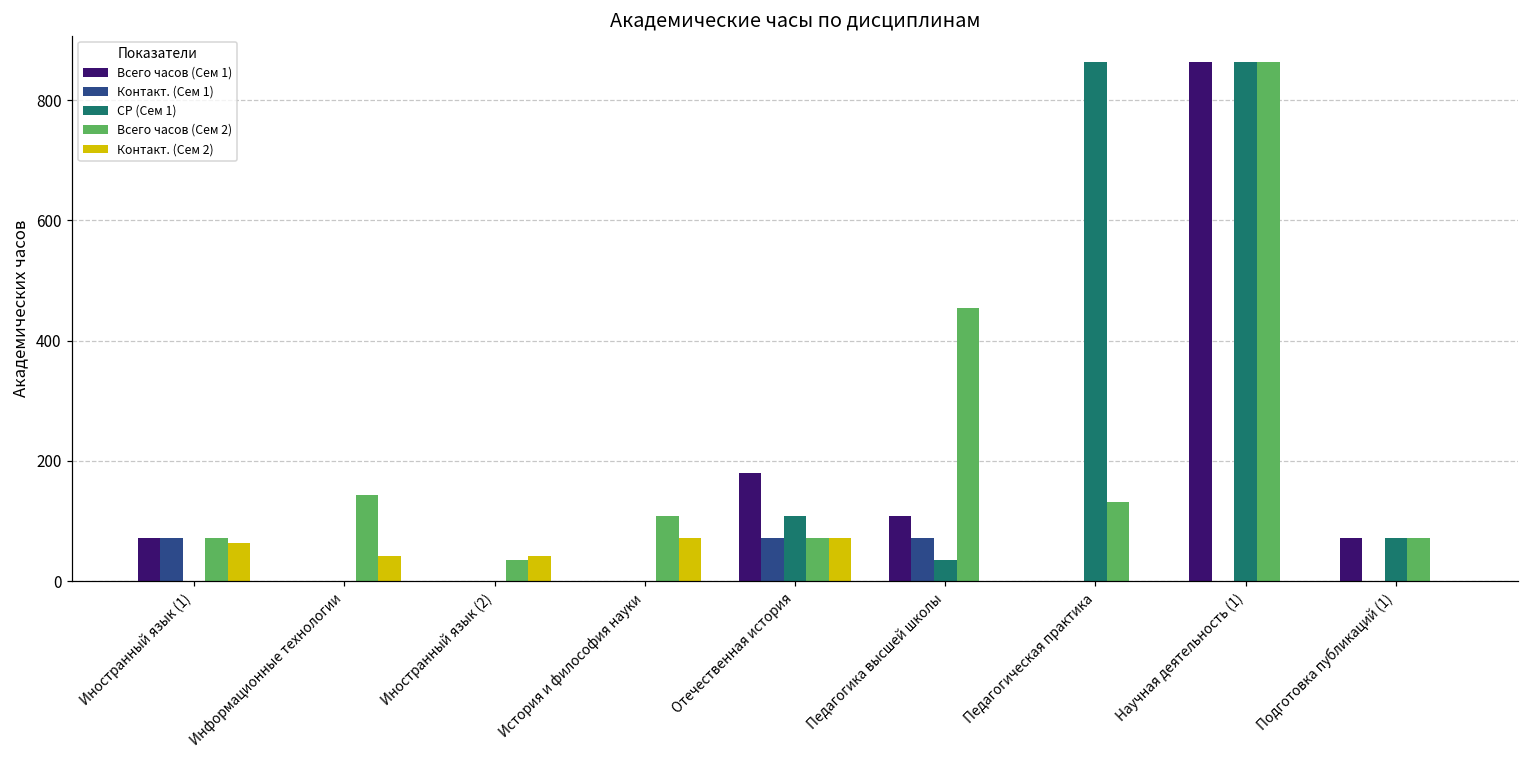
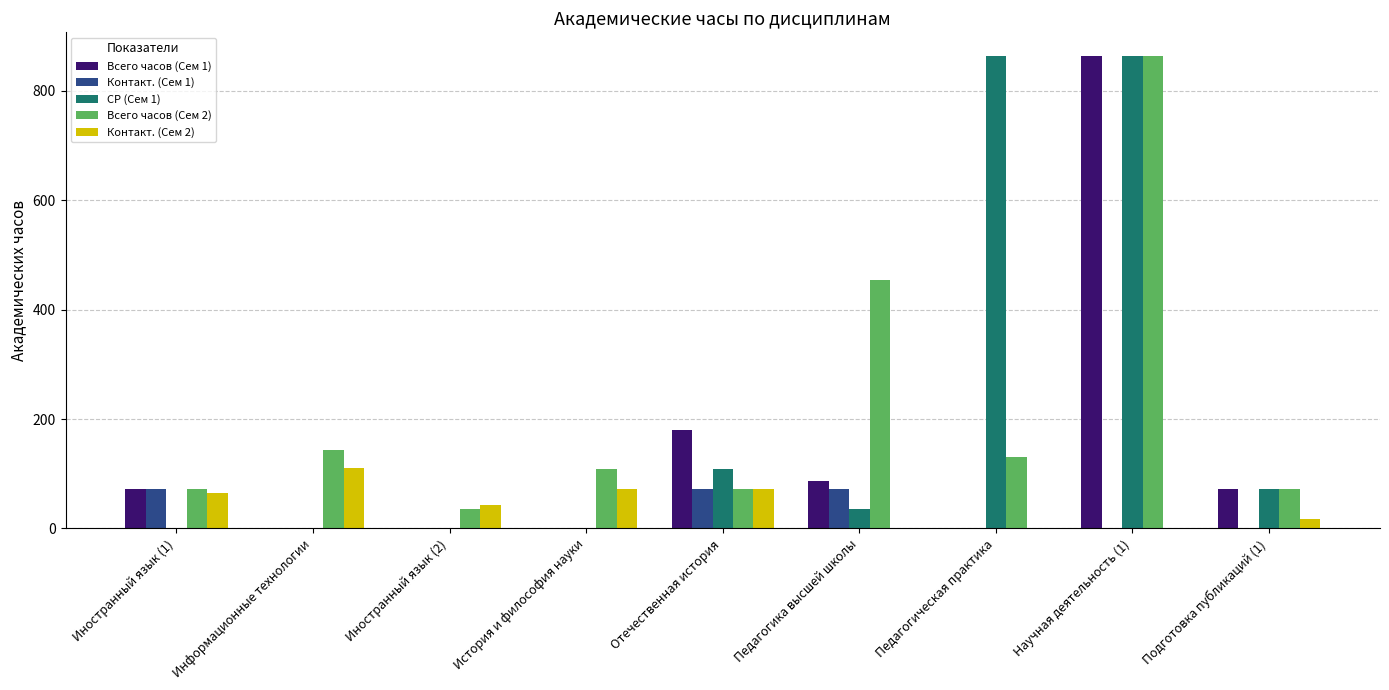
Контакт. (Сем 2), Информационные технологии: 40 -> 110
Всего часов (Сем 1), Педагогика высшей школы: 110 -> 90
Контакт. (Сем 2), Подготовка публикаций (1): 0 -> 20
